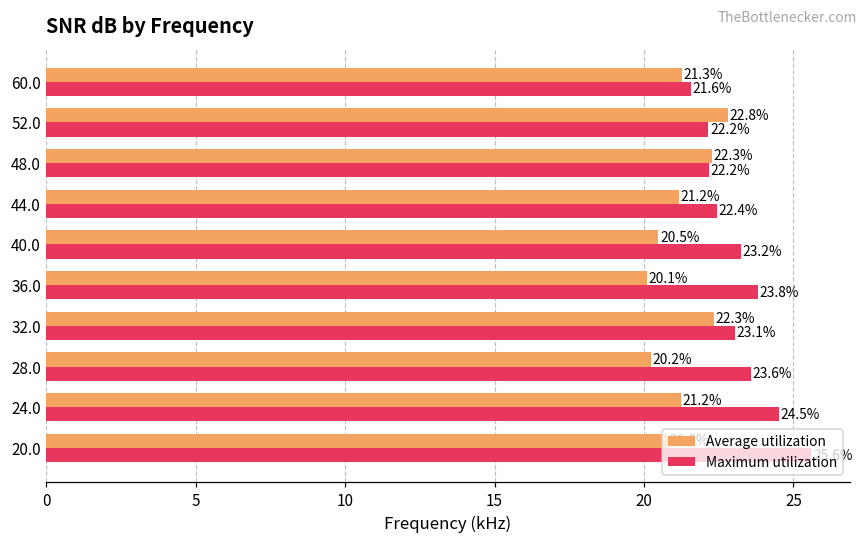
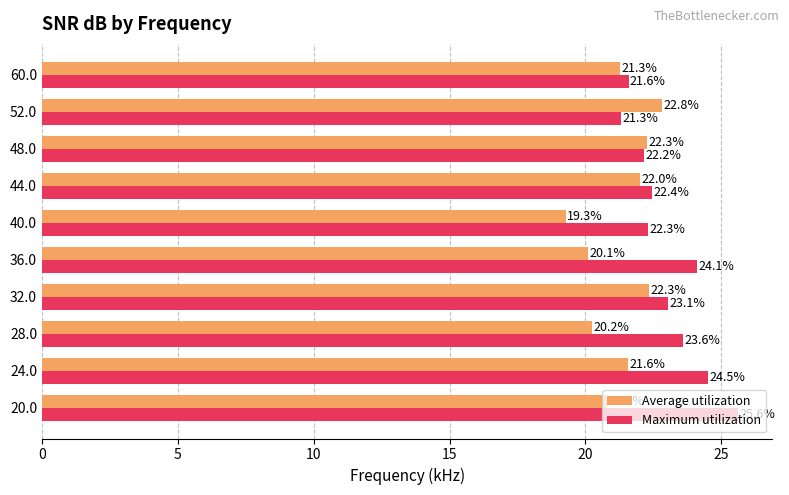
Maximum utilization, 52.0: 22.2% -> 21.3%
Average utilization, 44.0: 21.2% -> 22.0%
Average utilization, 40.0: 20.5% -> 19.3%
Maximum utilization, 40.0: 23.2% -> 22.3%
Maximum utilization, 36.0: 23.8% -> 24.1%
Average utilization, 24.0: 21.2% -> 21.6%
